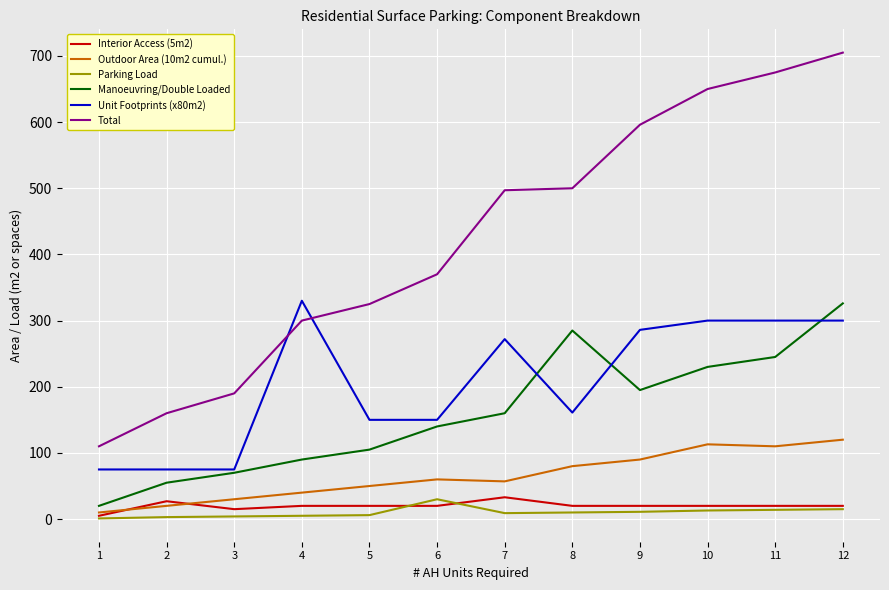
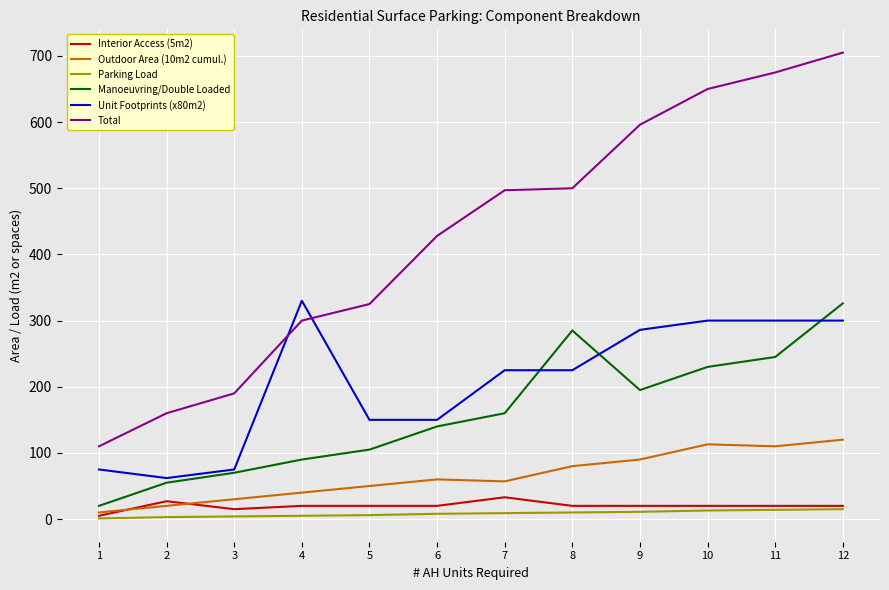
Unit Footprints (x80m2), 2: 80 -> 60
Parking Load, 6: 30 -> 10
Total, 6: 370 -> 430
Unit Footprints (x80m2), 7: 270 -> 230
Unit Footprints (x80m2), 8: 160 -> 230
